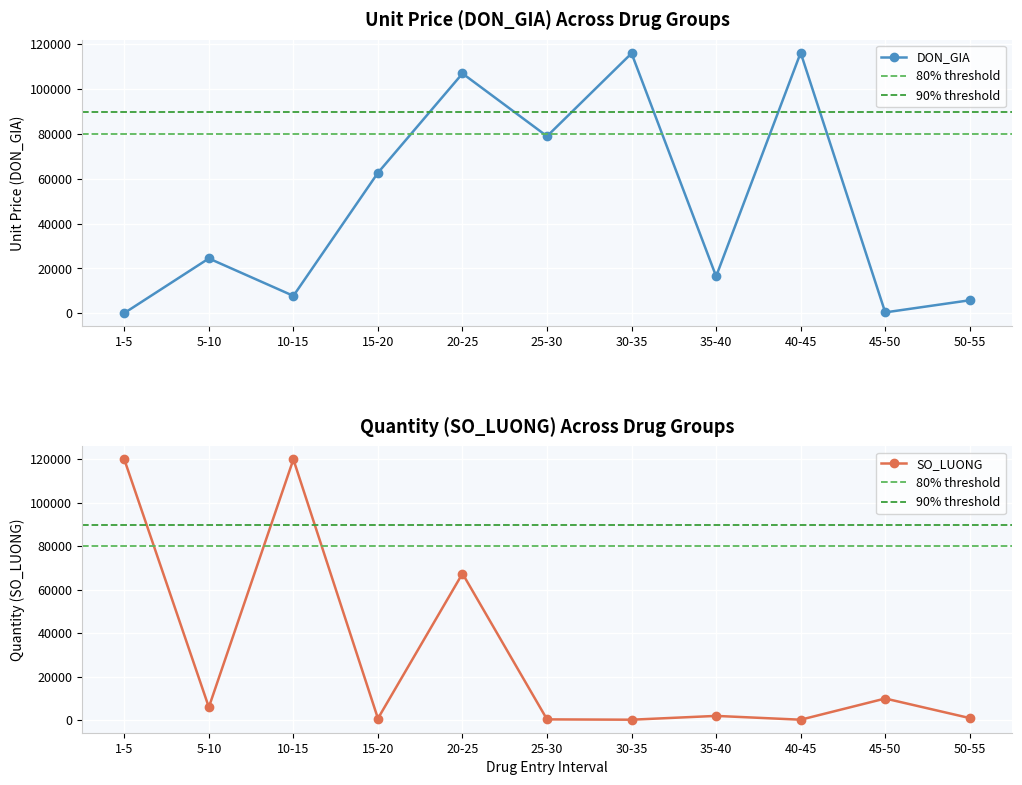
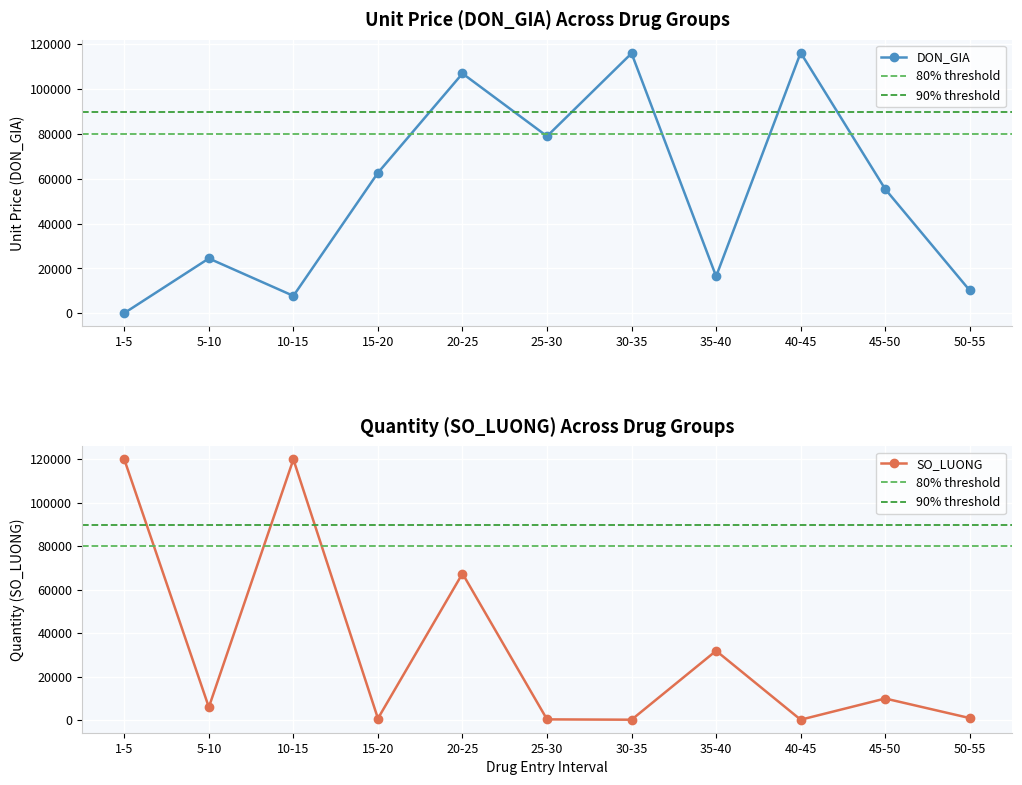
Unit Price (DON_GIA) Across Drug Groups, 45-50: 0 -> 55000
Unit Price (DON_GIA) Across Drug Groups, 50-55: 6000 -> 10000
Quantity (SO_LUONG) Across Drug Groups, 35-40: 2000 -> 32000
